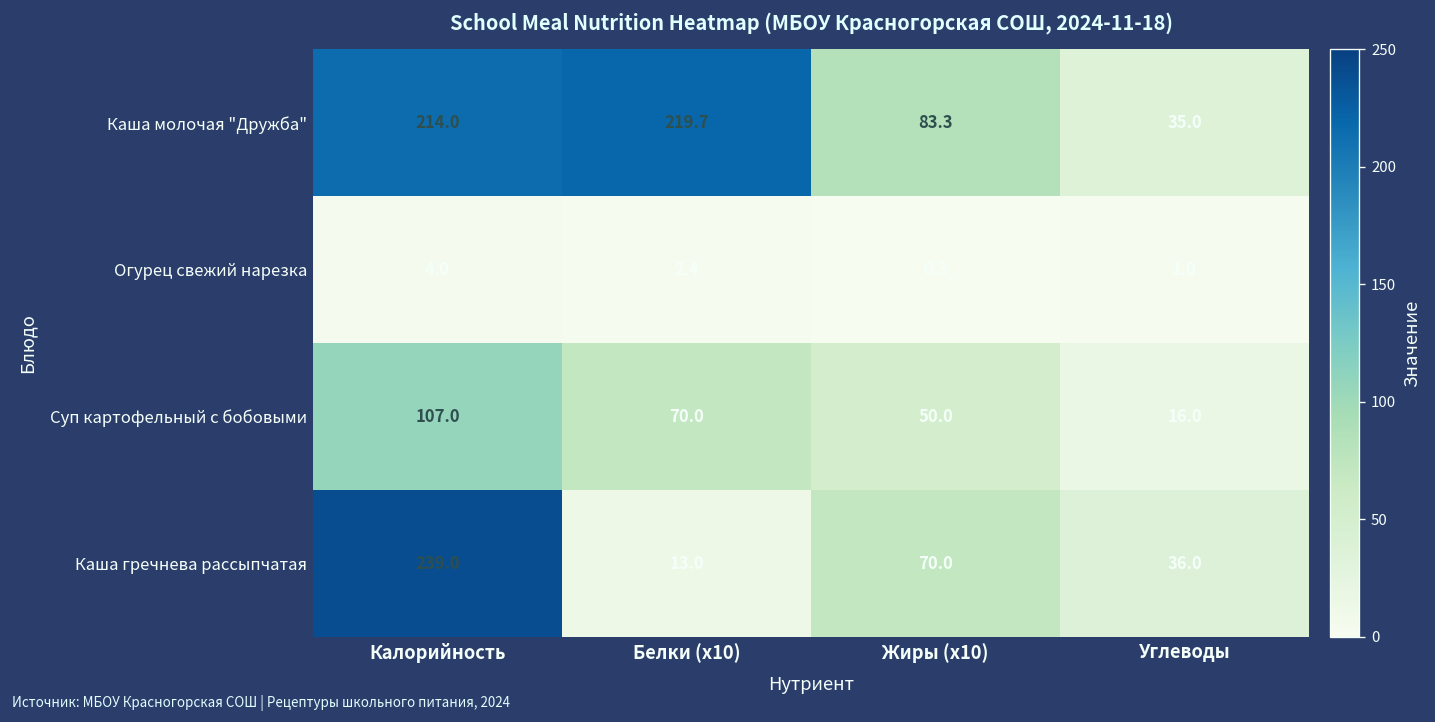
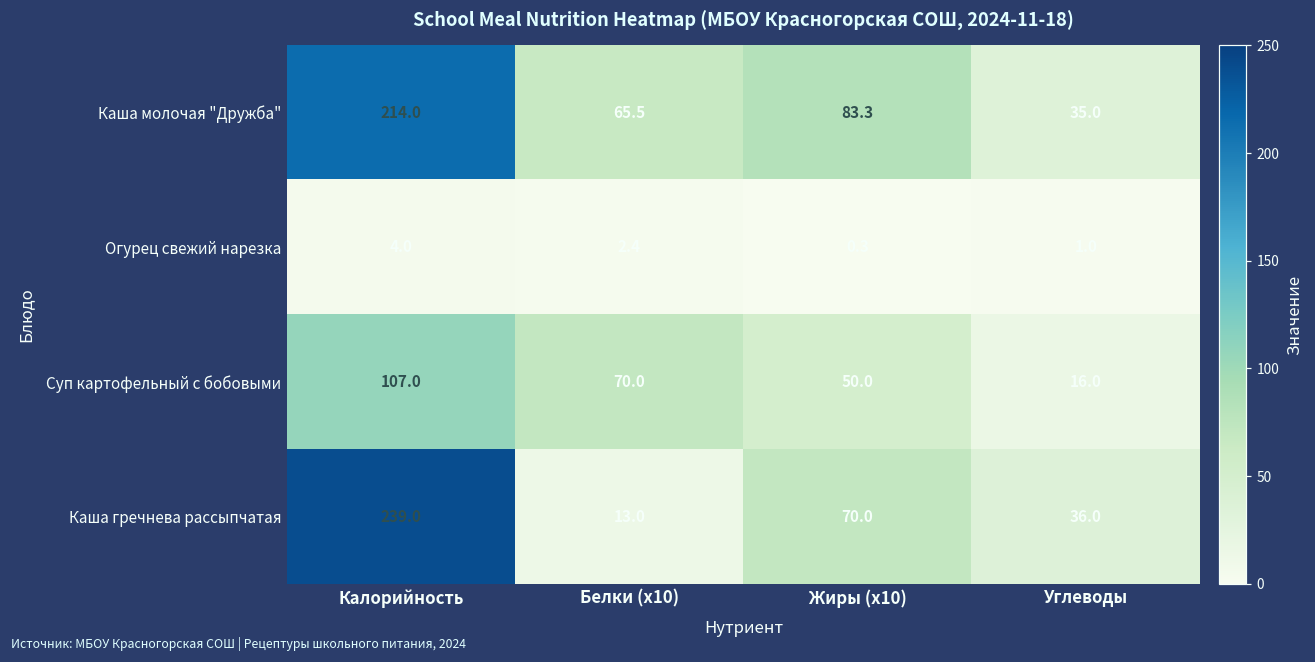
Каша молочая "Дружба", Белки (x10): 219.7 -> 65.5
